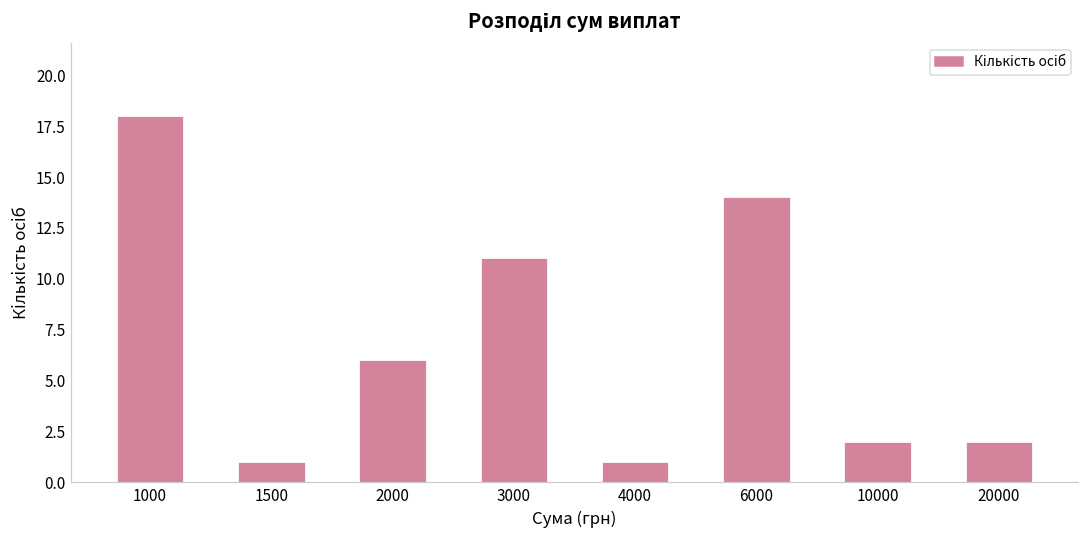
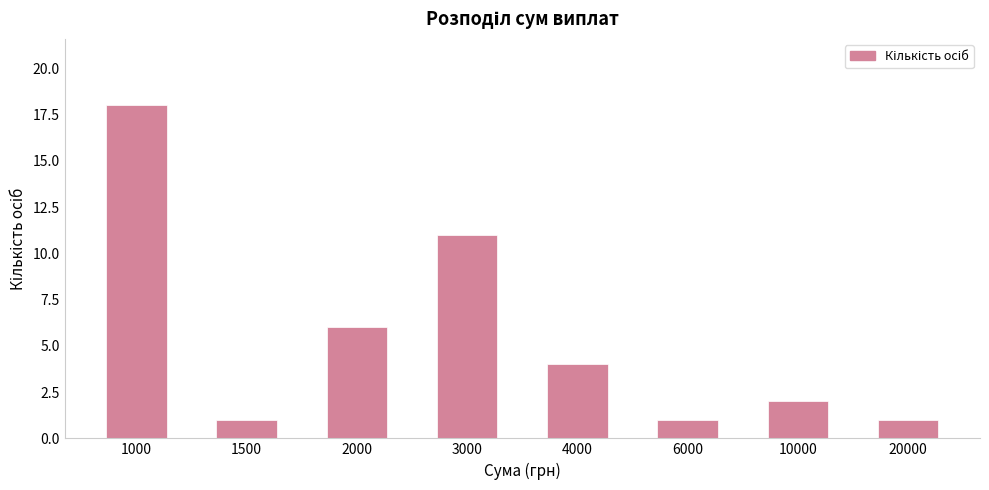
4000: 1 -> 4
6000: 14 -> 1
20000: 2 -> 1
